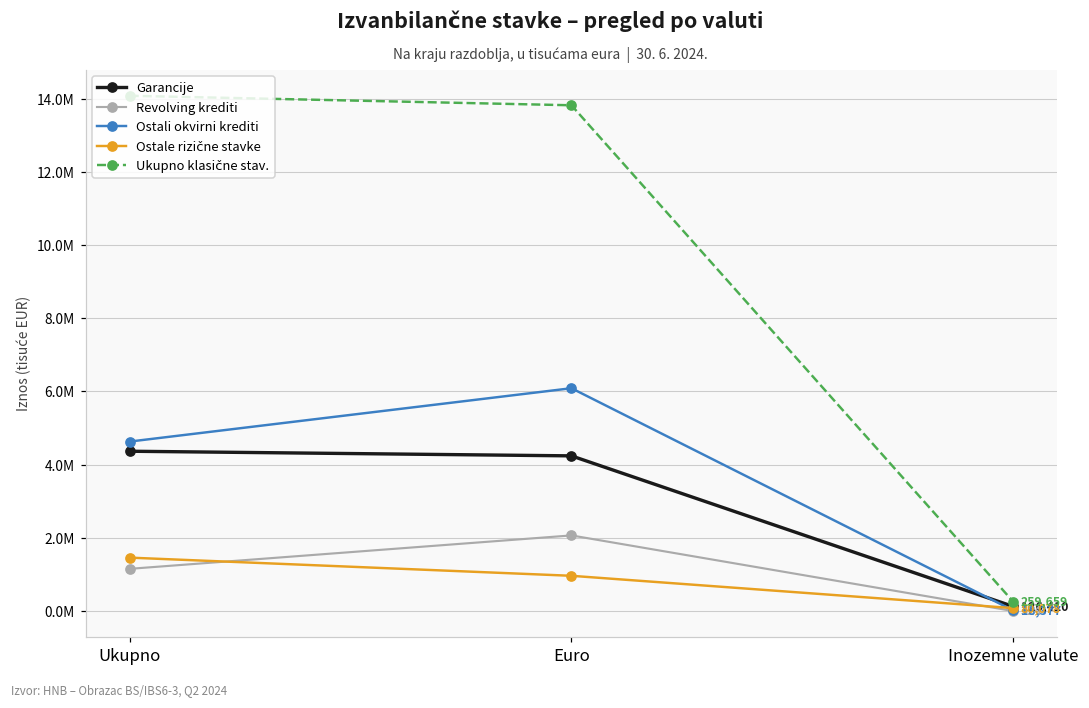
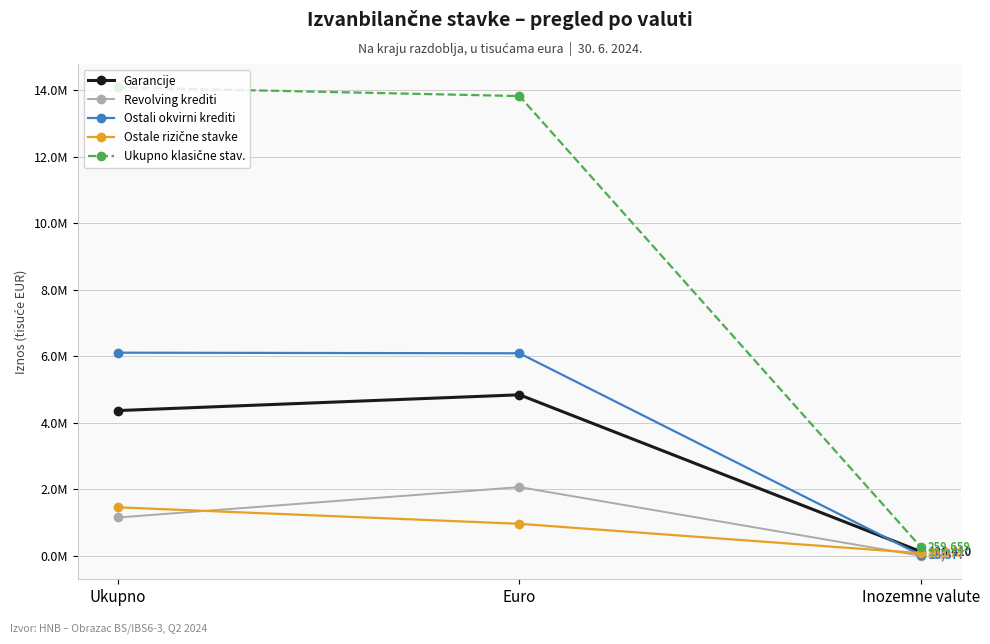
Ostali okvirni krediti, Ukupno: 4600000 -> 6100000
Garancije, Euro: 4200000 -> 4800000
